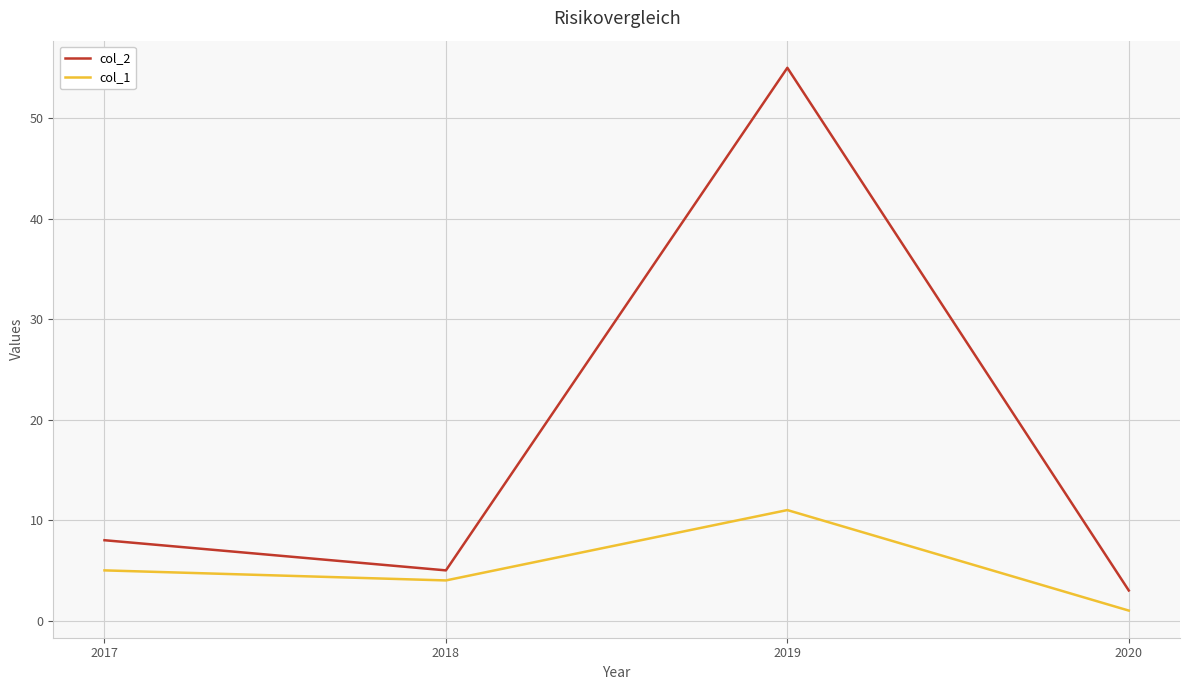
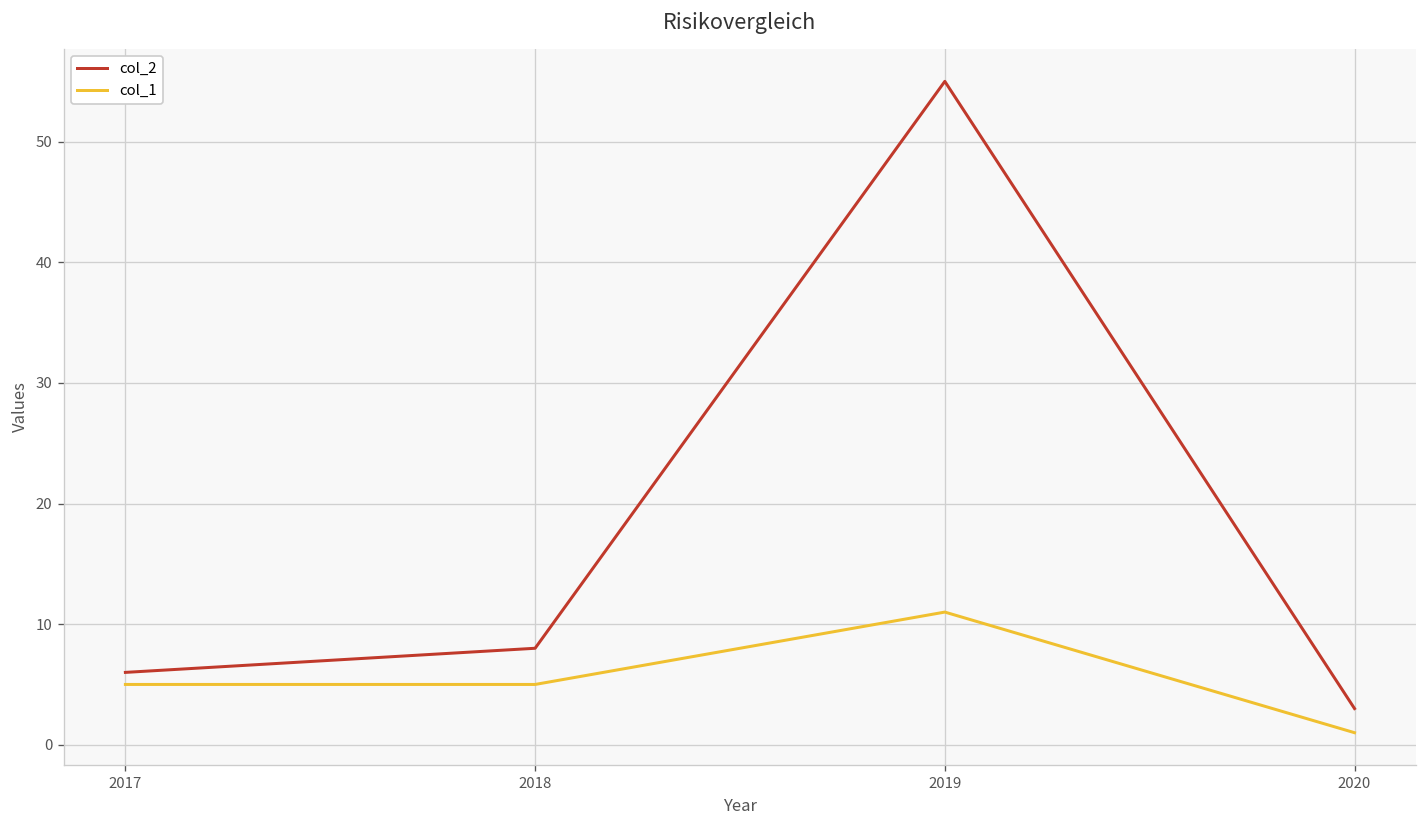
col_2, 2017: 8 -> 6
col_2, 2018: 5 -> 8
col_1, 2018: 4 -> 5
